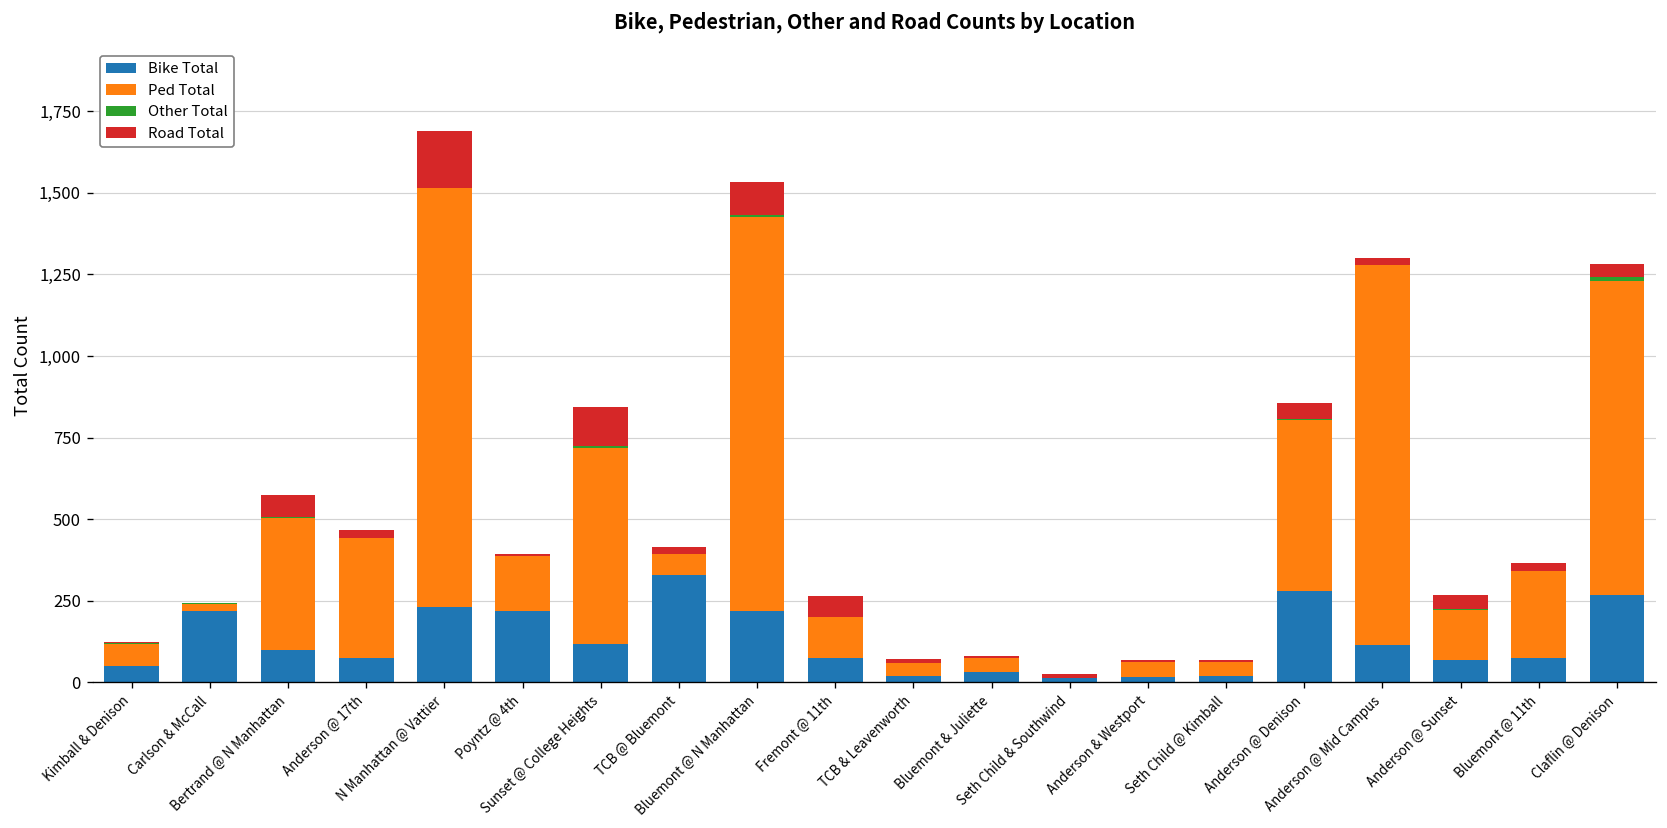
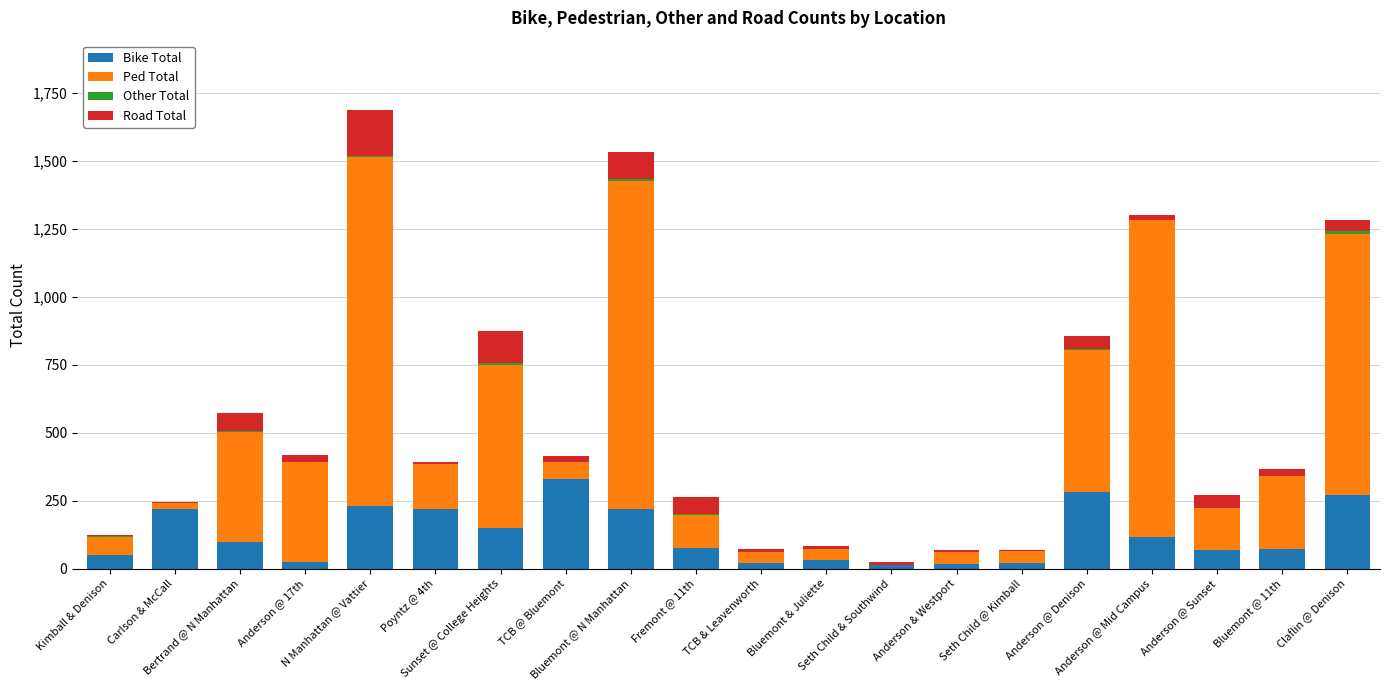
Bike Total, Anderson @ 17th: 70 -> 30
Bike Total, Sunset @ College Heights: 120 -> 150
